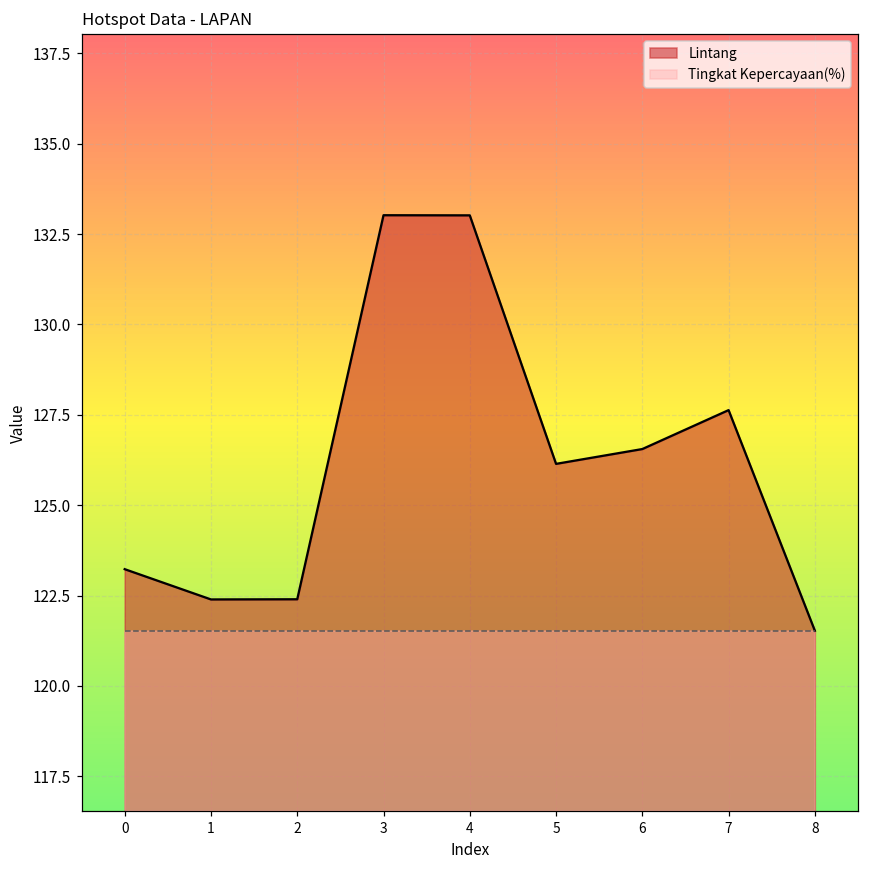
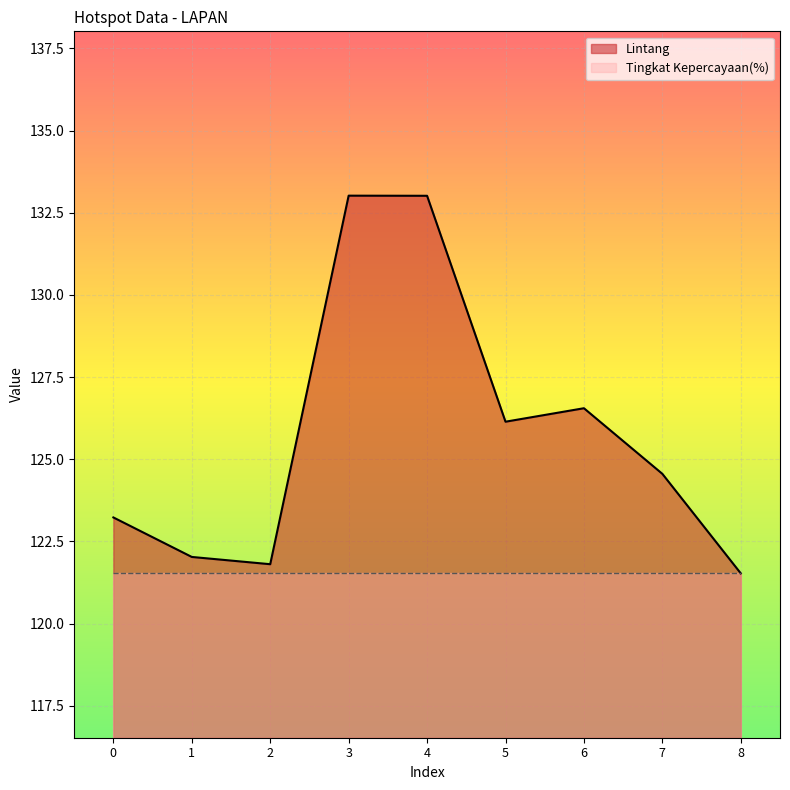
Lintang, 1: 122.4 -> 122.0
Lintang, 2: 122.4 -> 121.8
Lintang, 7: 127.6 -> 124.6
